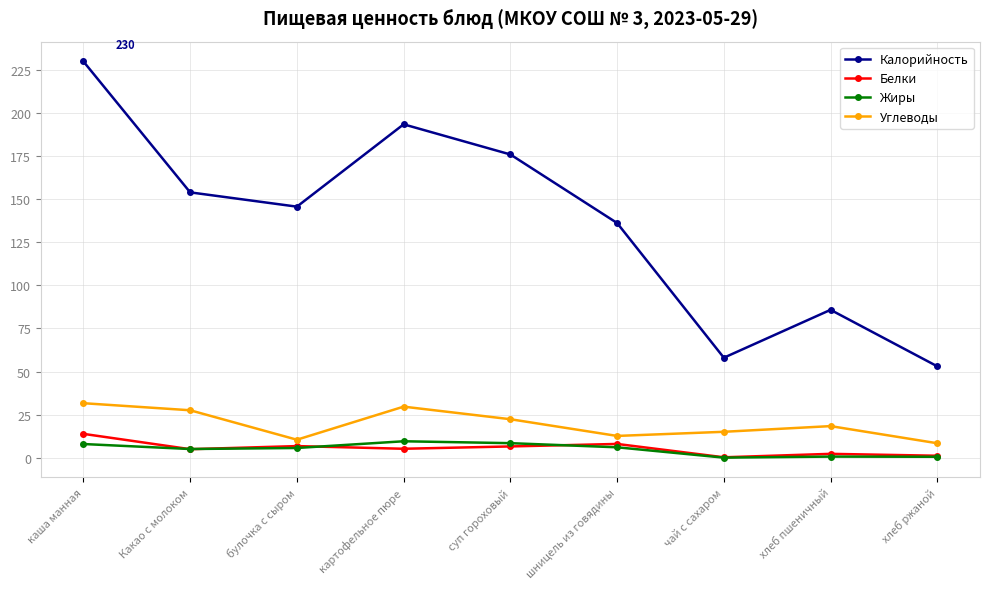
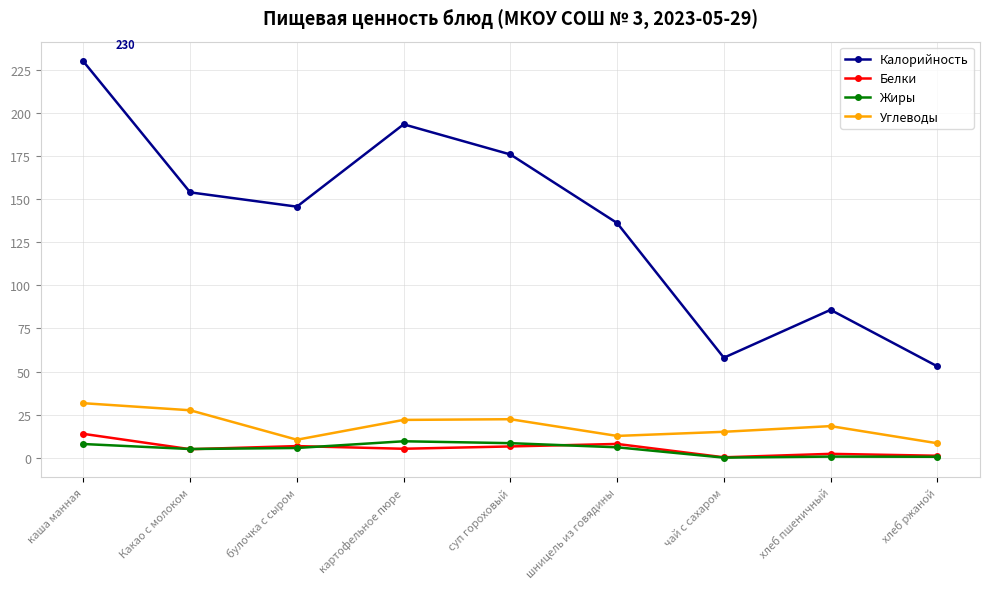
Углеводы, картофельное пюре: 30 -> 22
